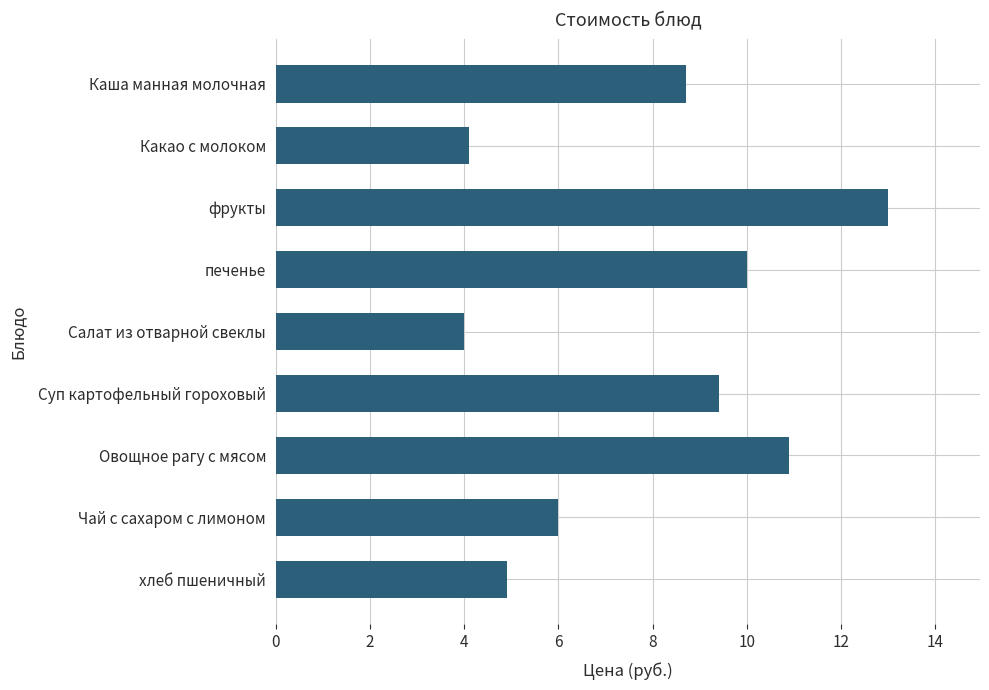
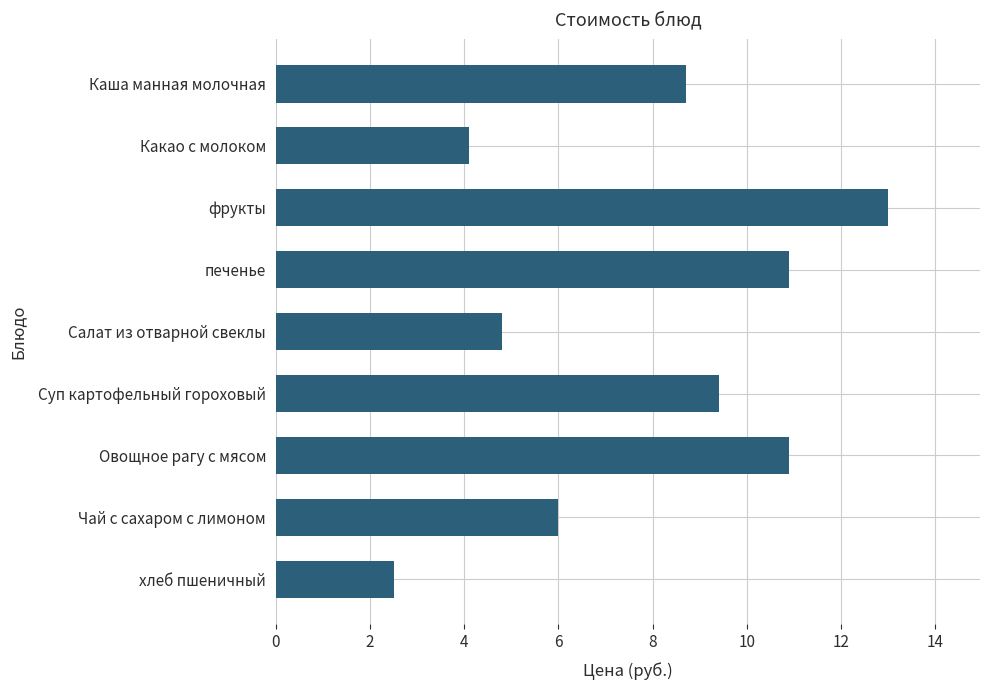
печенье: 10.0 -> 10.9
Салат из отварной свеклы: 4.0 -> 4.8
хлеб пшеничный: 4.9 -> 2.5
